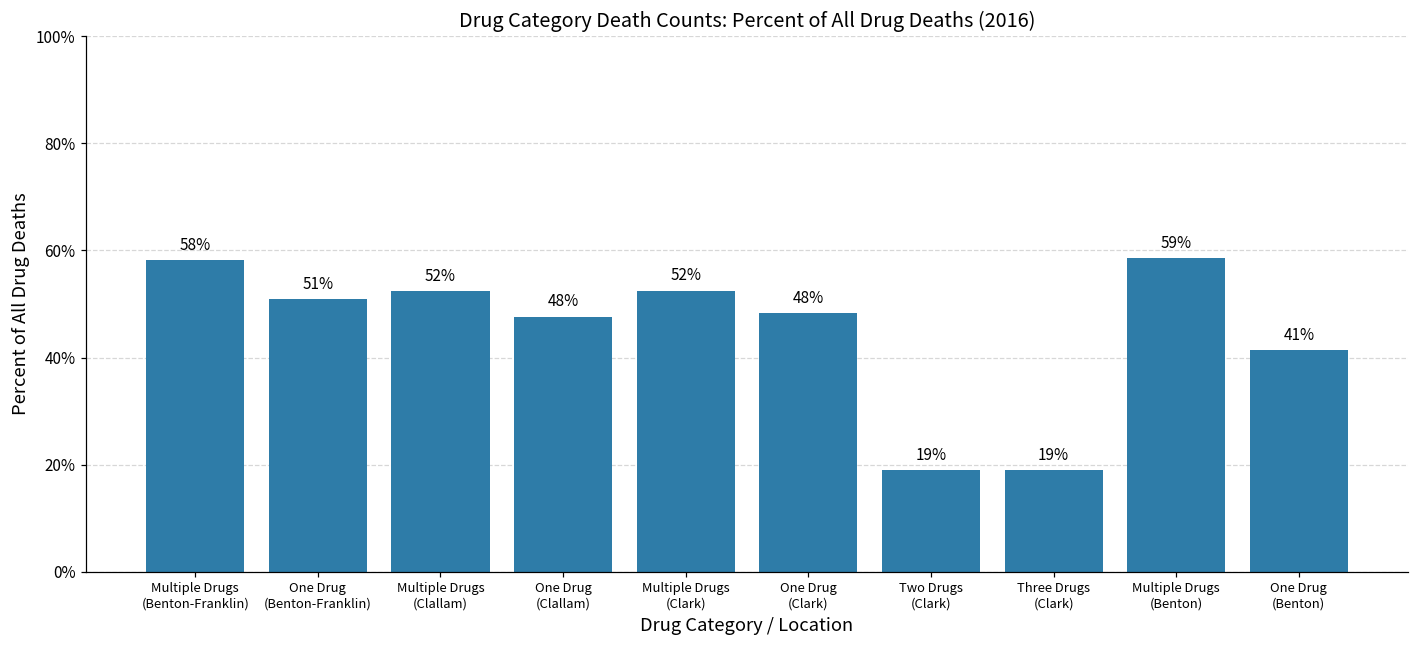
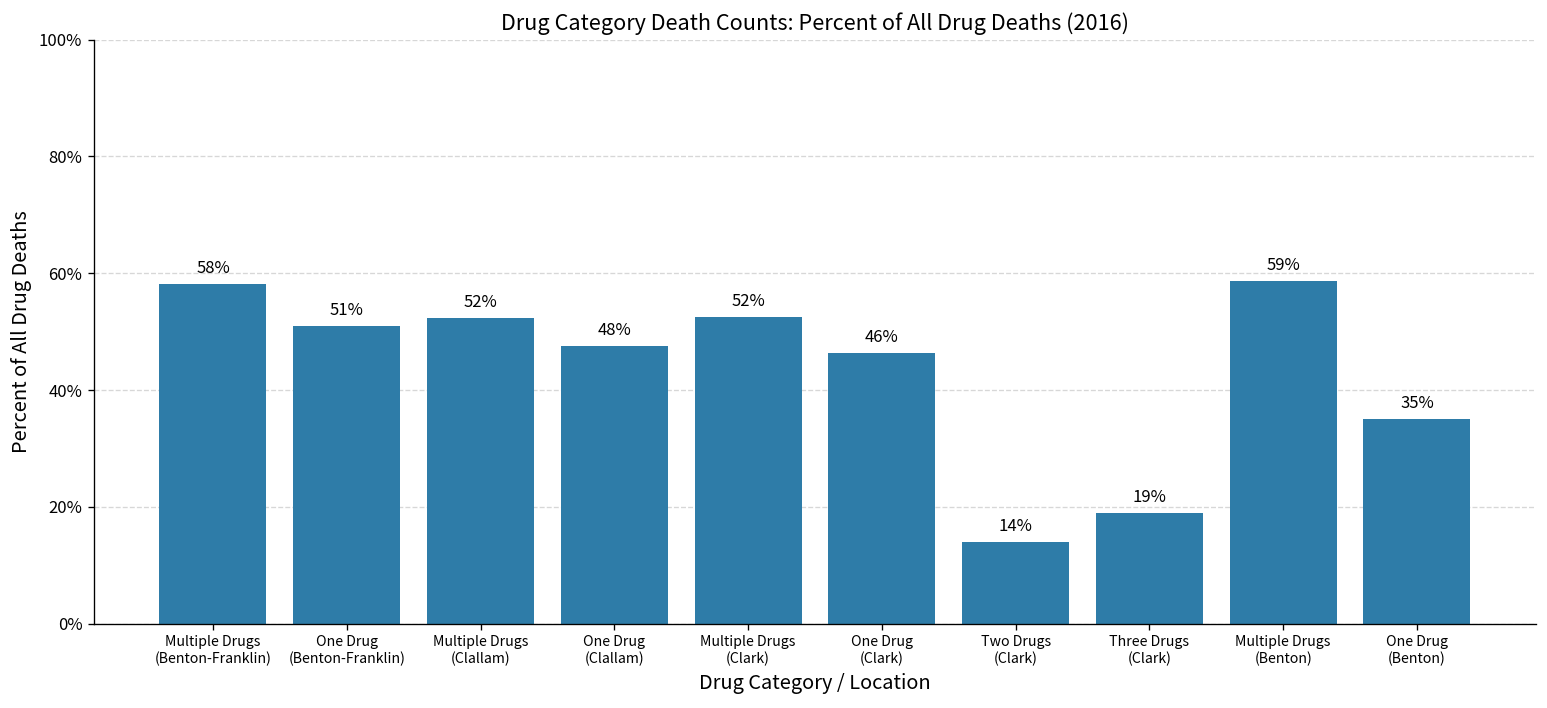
One Drug (Clark): 48% -> 46%
Two Drugs (Clark): 19% -> 14%
One Drug (Benton): 41% -> 35%
